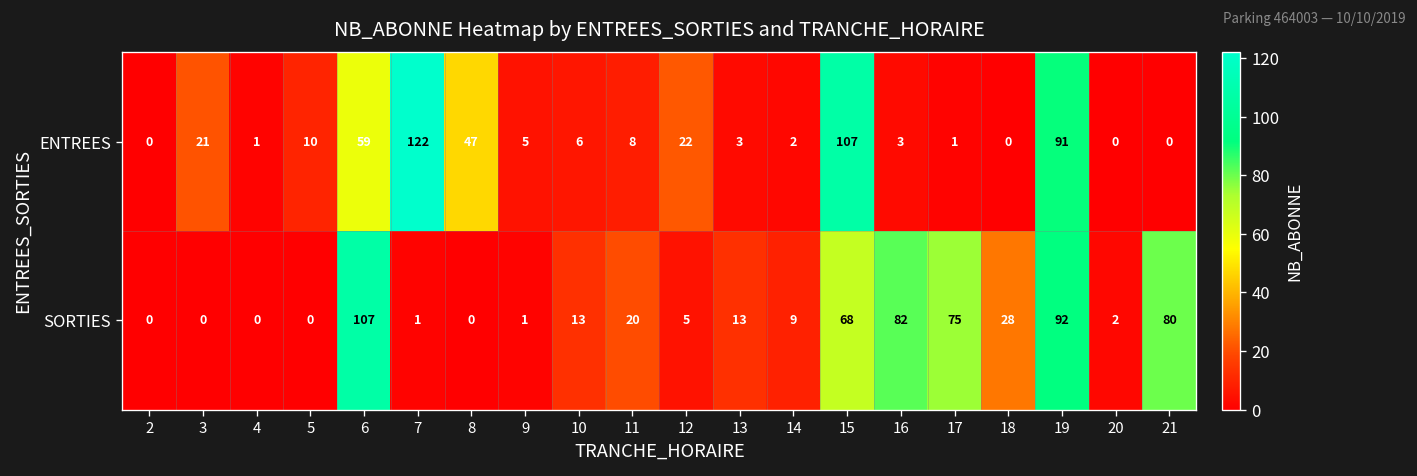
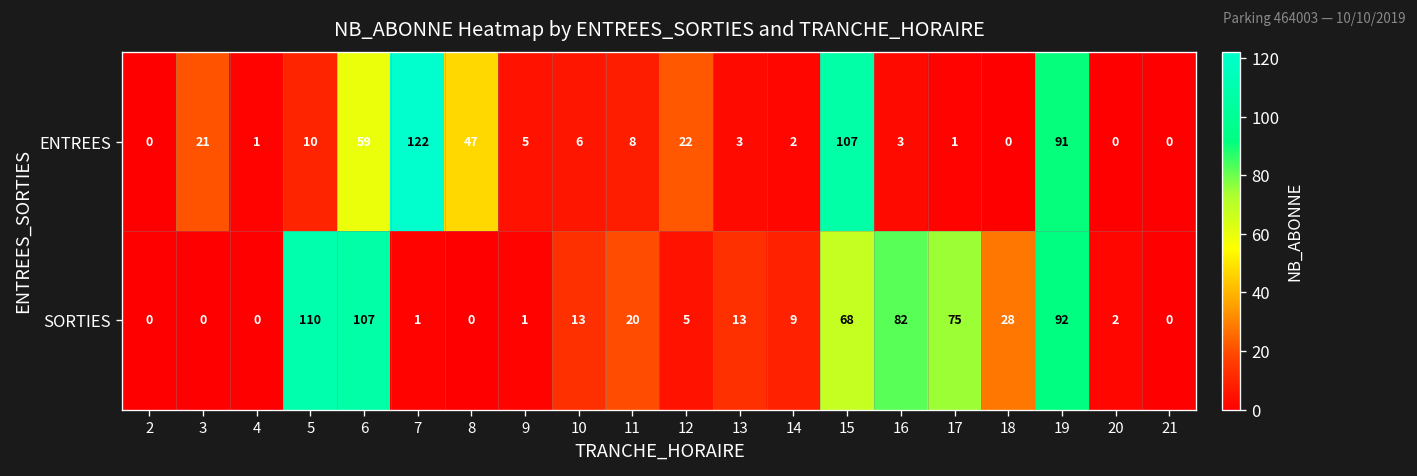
SORTIES, 5: 0 -> 110
SORTIES, 21: 80 -> 0
